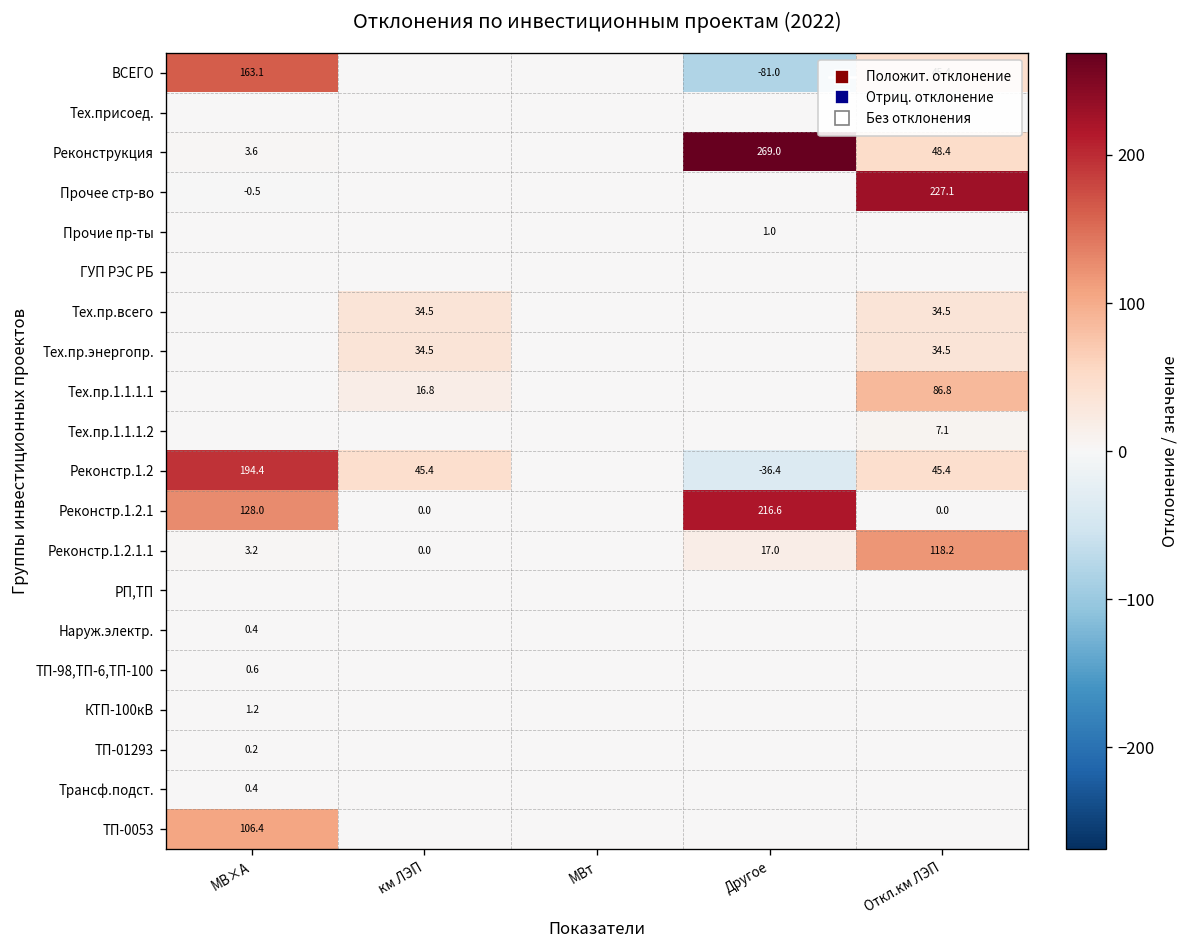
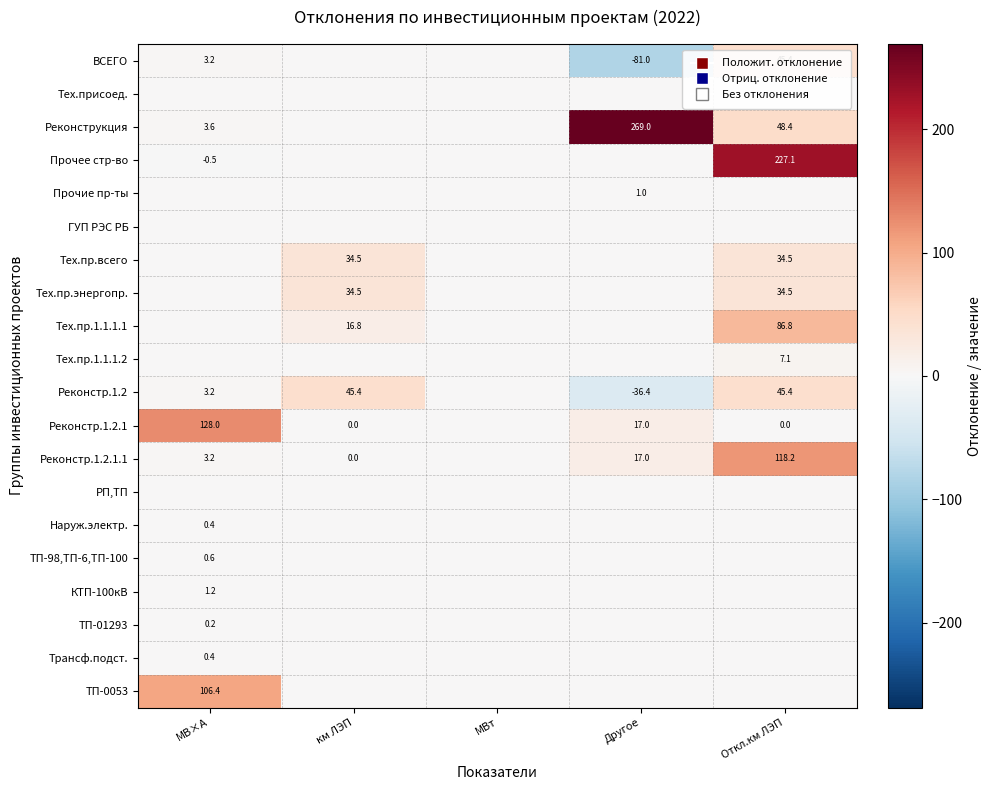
ВСЕГО, МВ×А: 163.1 -> 3.2
Реконстр.1.2, МВ×А: 194.4 -> 3.2
Реконстр.1.2.1, Другое: 216.6 -> 17.0
